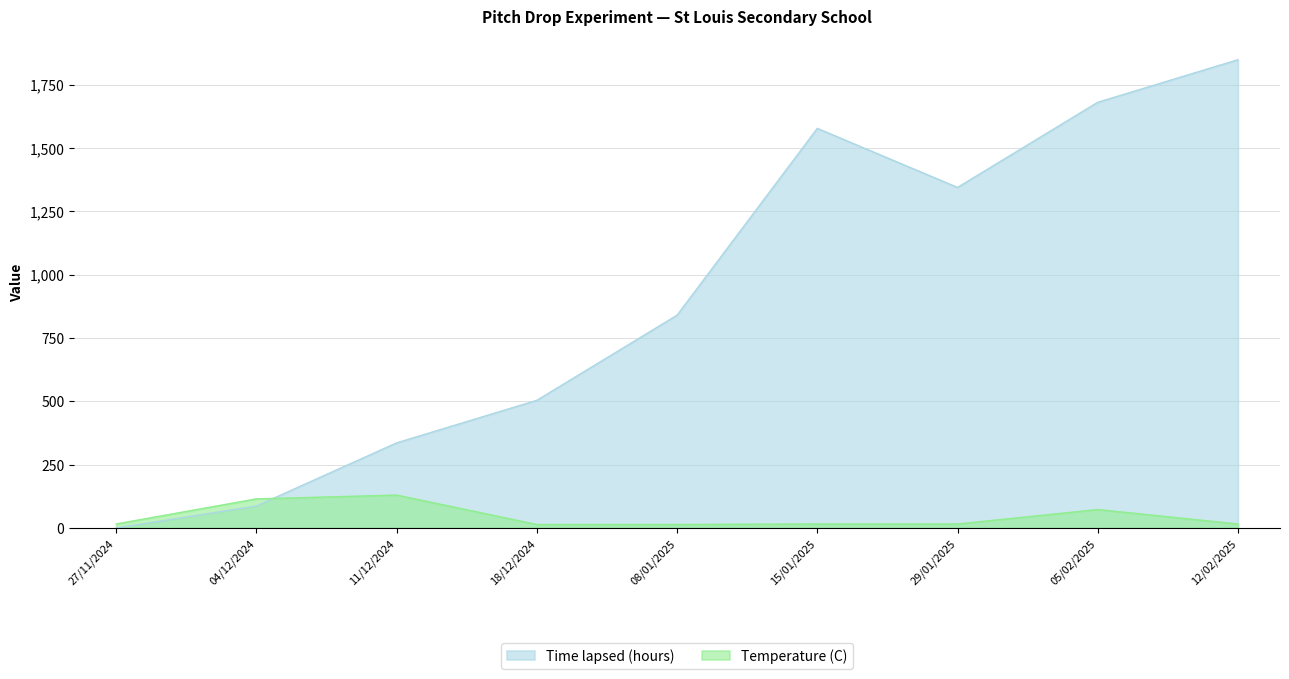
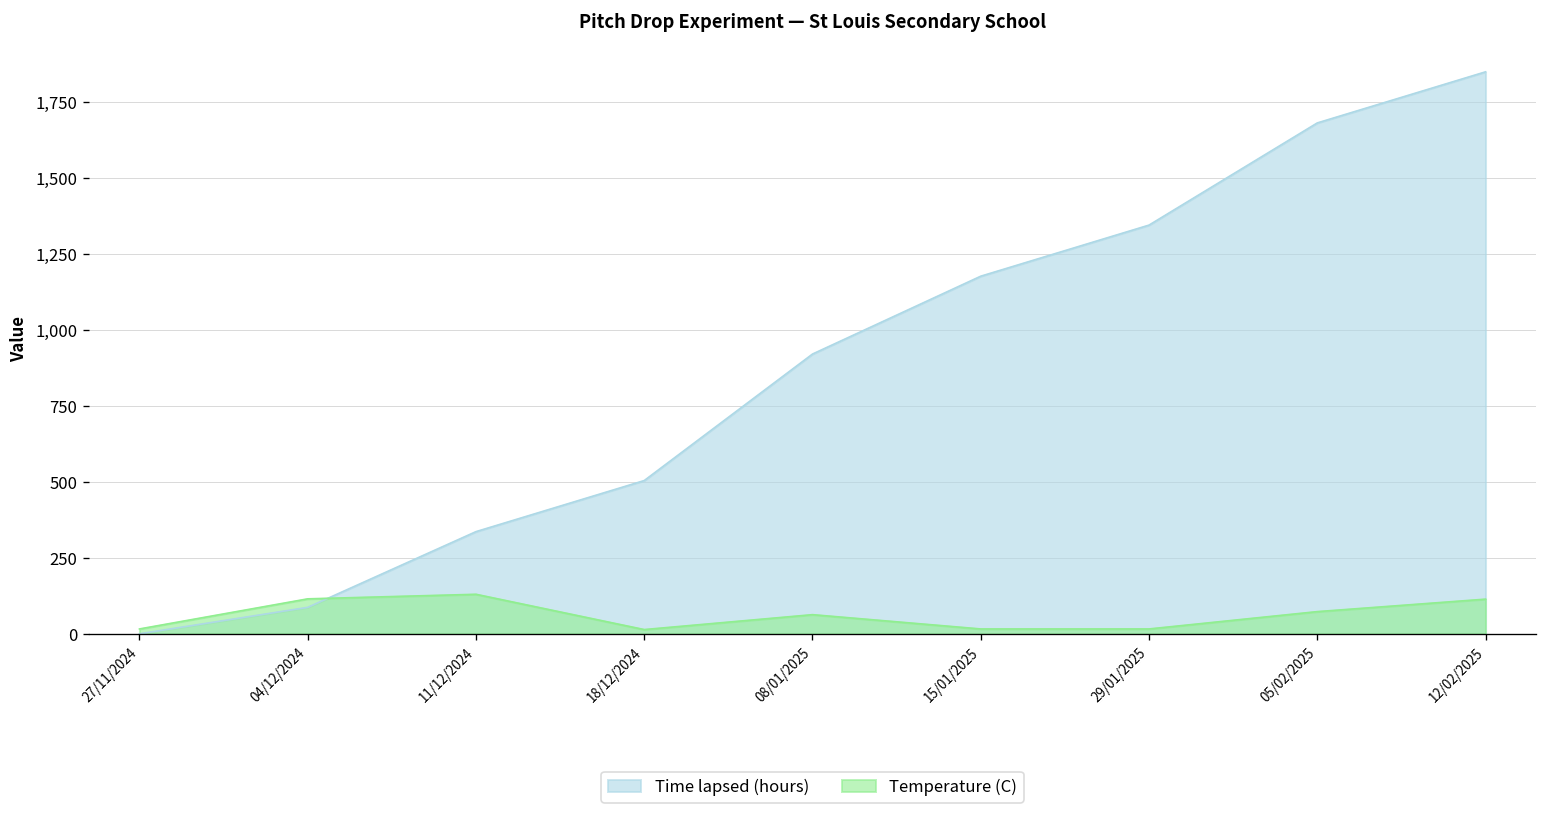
Time lapsed (hours), 08/01/2025: 840 -> 920
Temperature (C), 08/01/2025: 10 -> 60
Time lapsed (hours), 15/01/2025: 1,580 -> 1,180
Temperature (C), 12/02/2025: 20 -> 110
